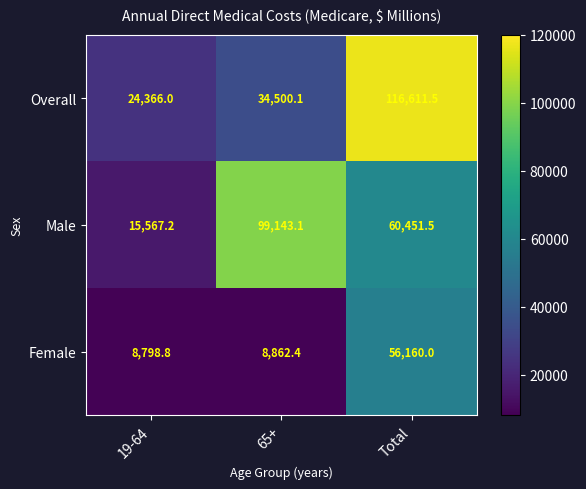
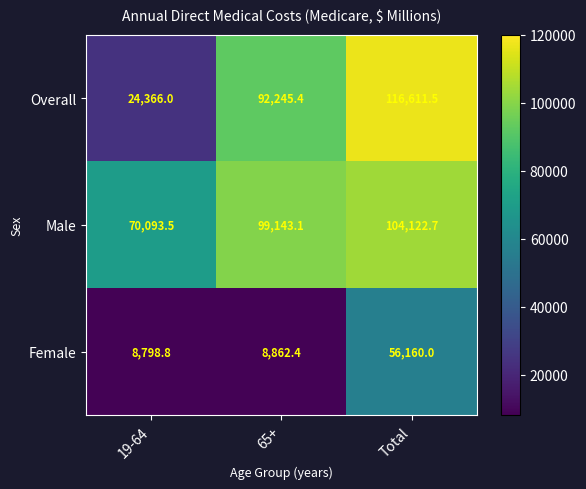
Overall, 65+: 34,500.1 -> 92,245.4
Male, 19-64: 15,567.2 -> 70,093.5
Male, Total: 60,451.5 -> 104,122.7
